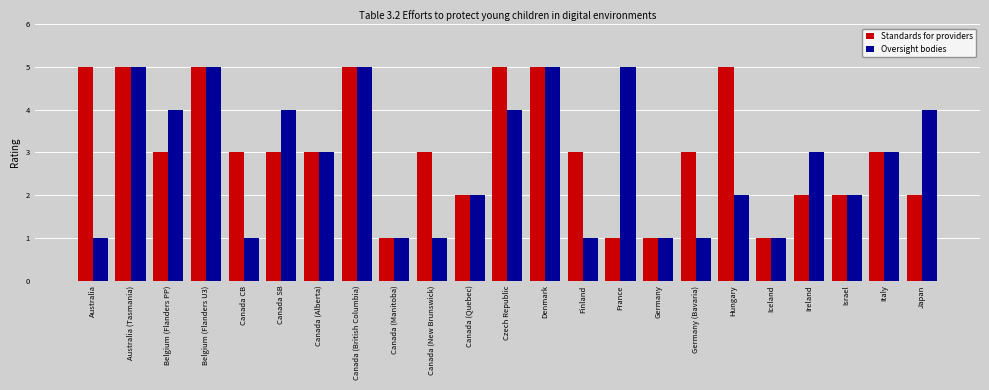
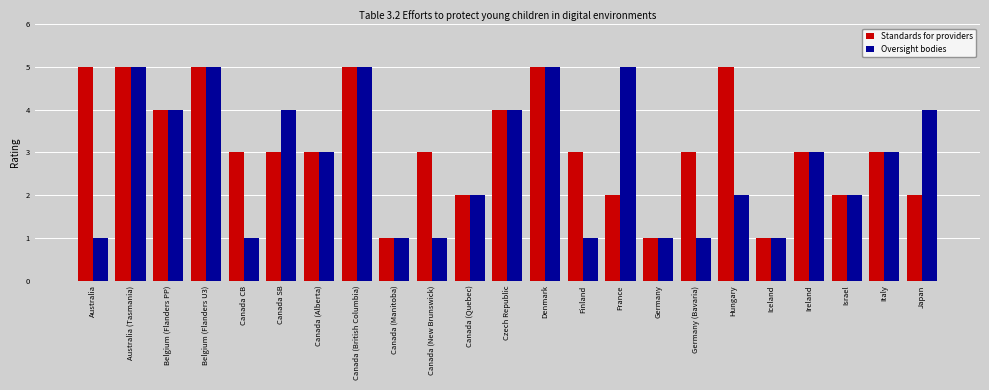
Standards for providers, Belgium (Flanders PP): 3 -> 4
Standards for providers, Czech Republic: 5 -> 4
Standards for providers, France: 1 -> 2
Standards for providers, Ireland: 2 -> 3
